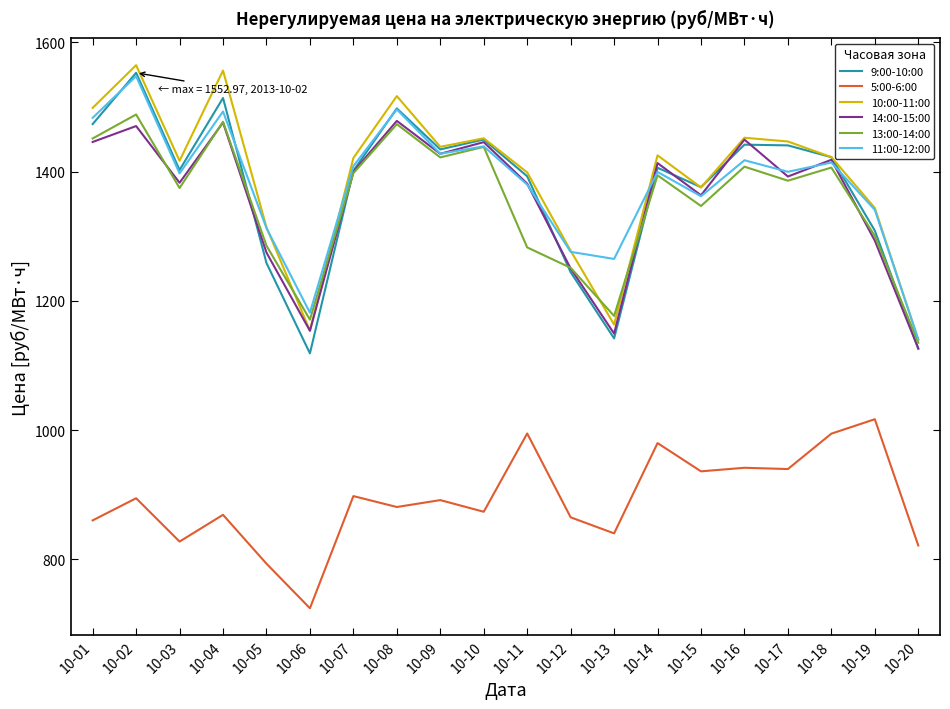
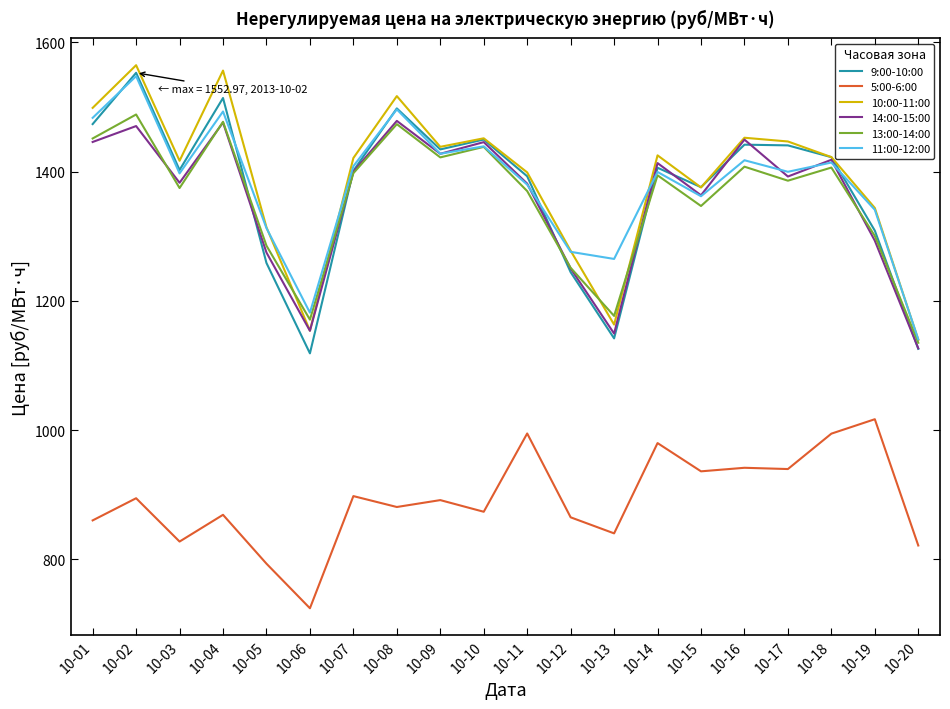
13:00-14:00, 10-11: 1280 -> 1370
